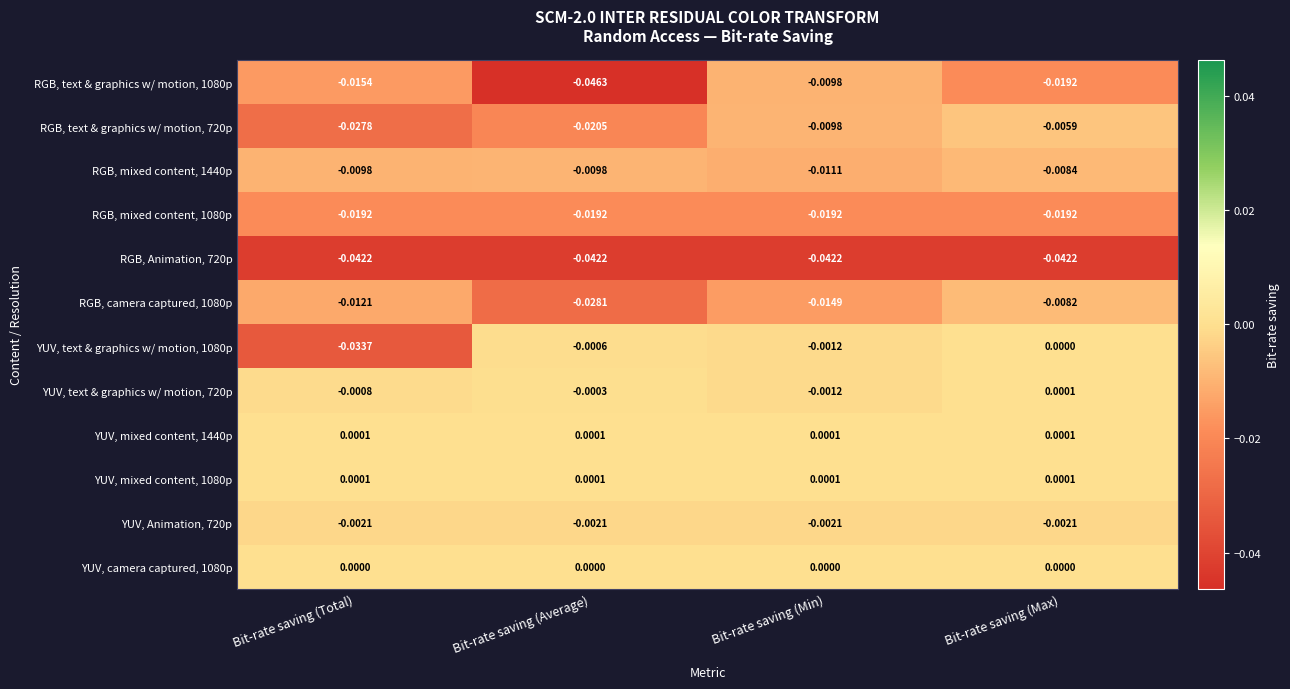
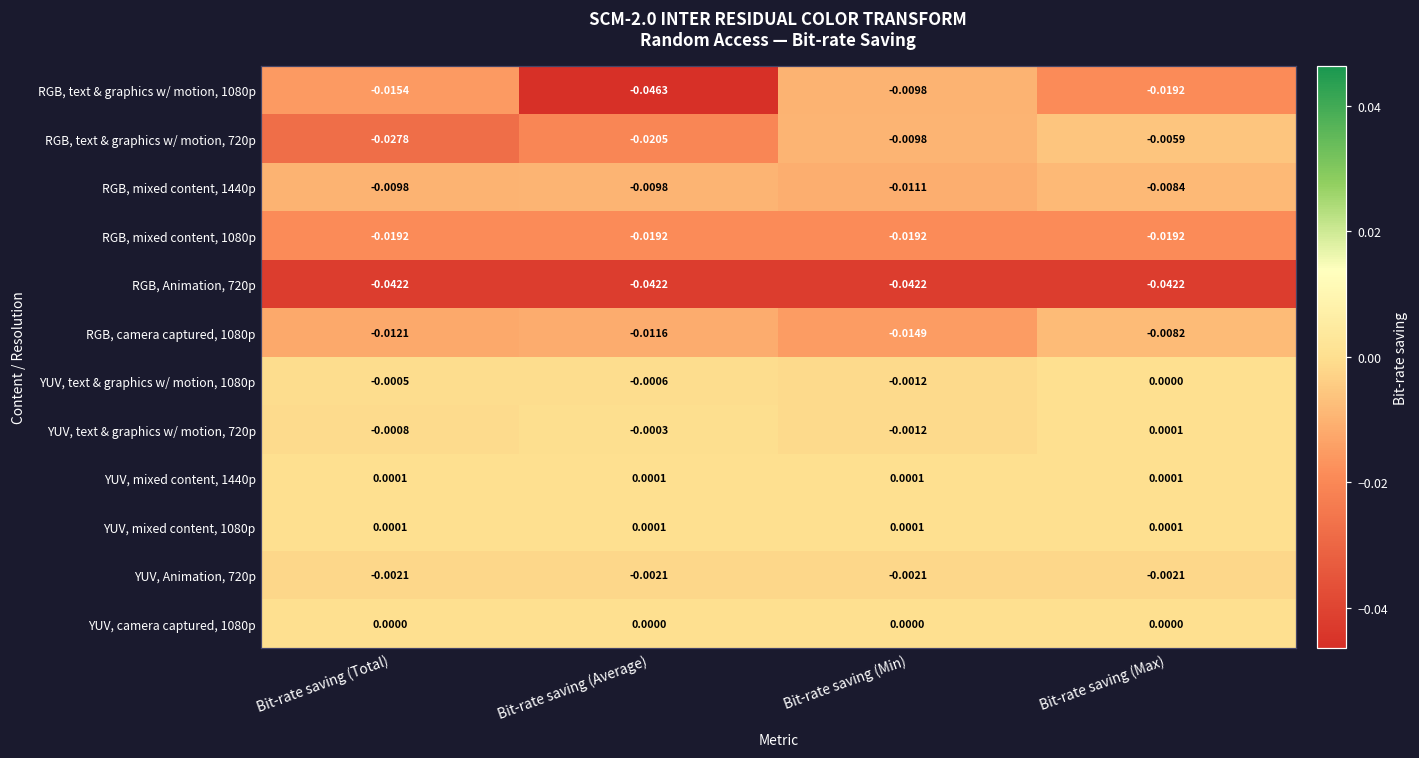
RGB, camera captured, 1080p, Bit-rate saving (Average): -0.0281 -> -0.0116
YUV, text & graphics w/ motion, 1080p, Bit-rate saving (Total): -0.0337 -> -0.0005
